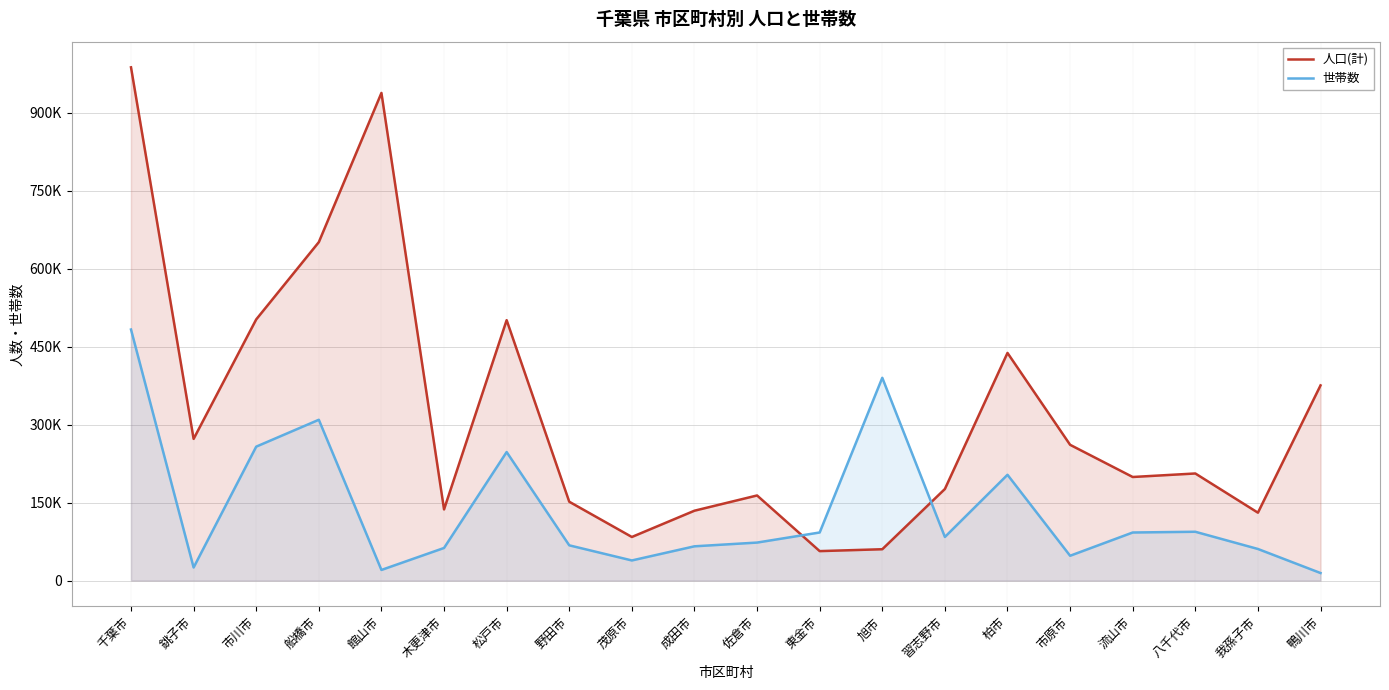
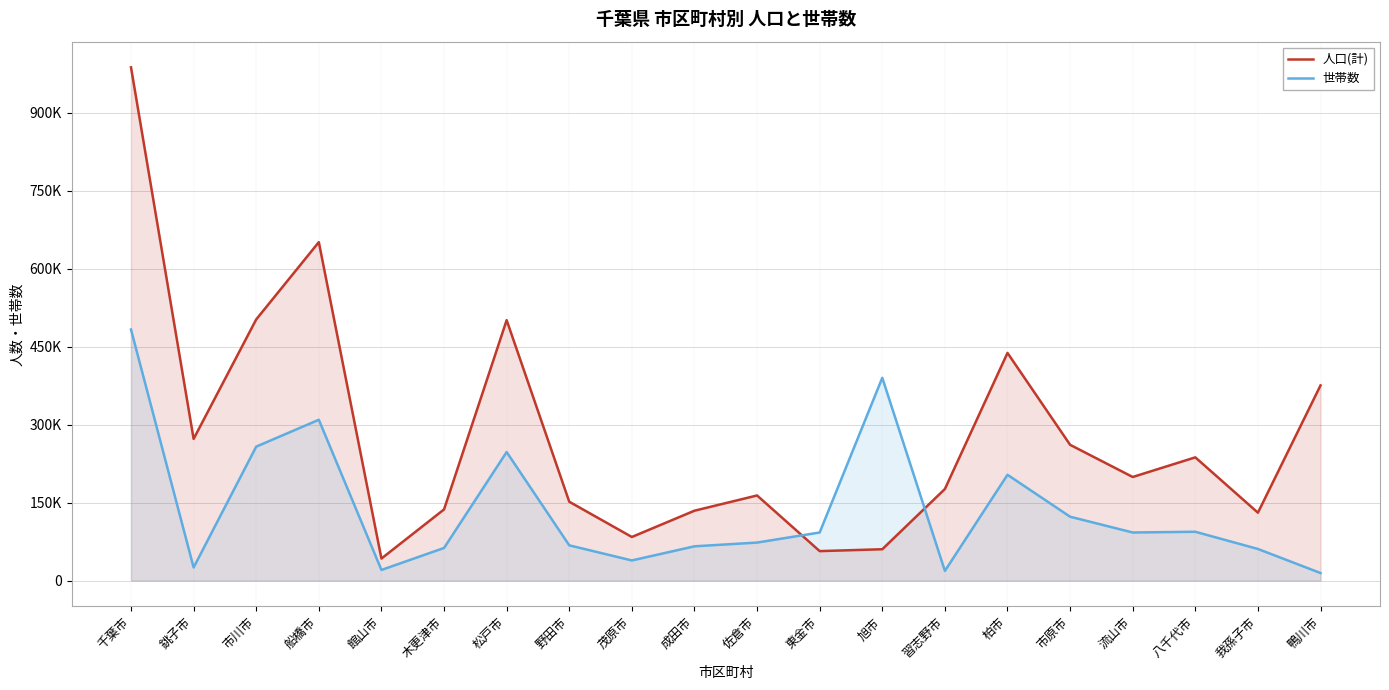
人口(計), 館山市: 940000 -> 40000
世帯数, 習志野市: 80000 -> 20000
世帯数, 市原市: 50000 -> 120000
人口(計), 八千代市: 210000 -> 240000
